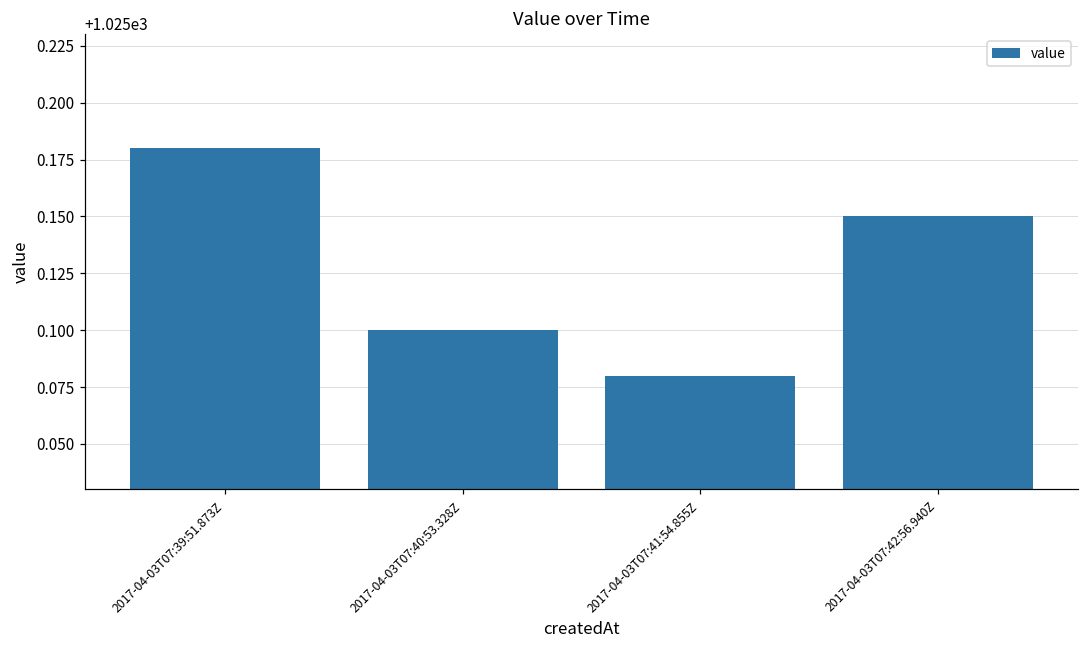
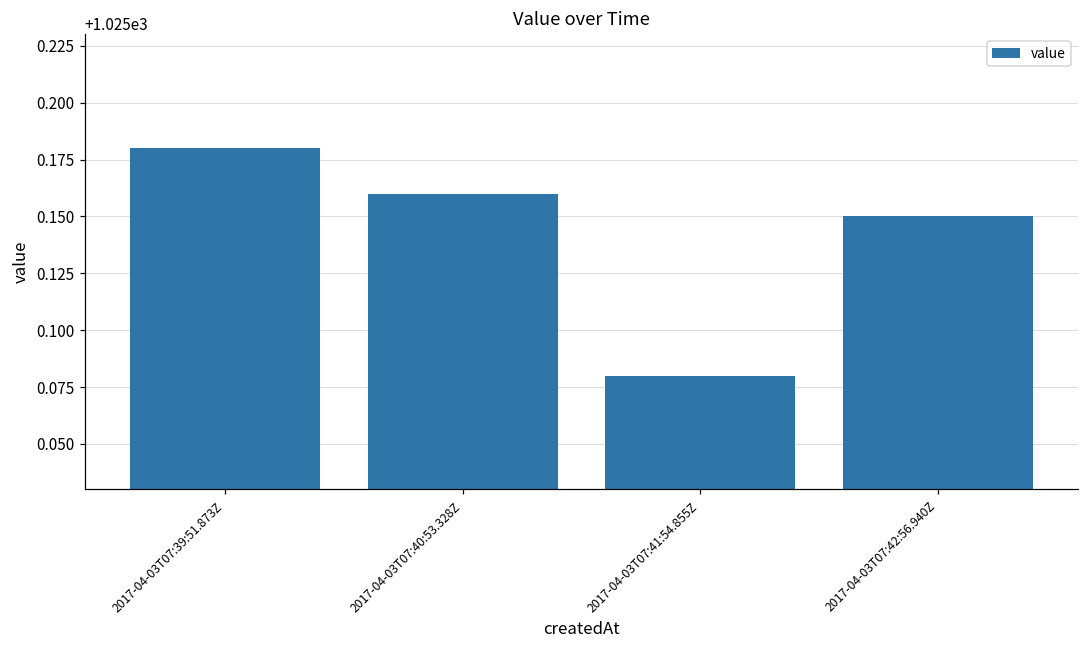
2017-04-03T07:40:53.328Z: 1025.10 -> 1025.16
